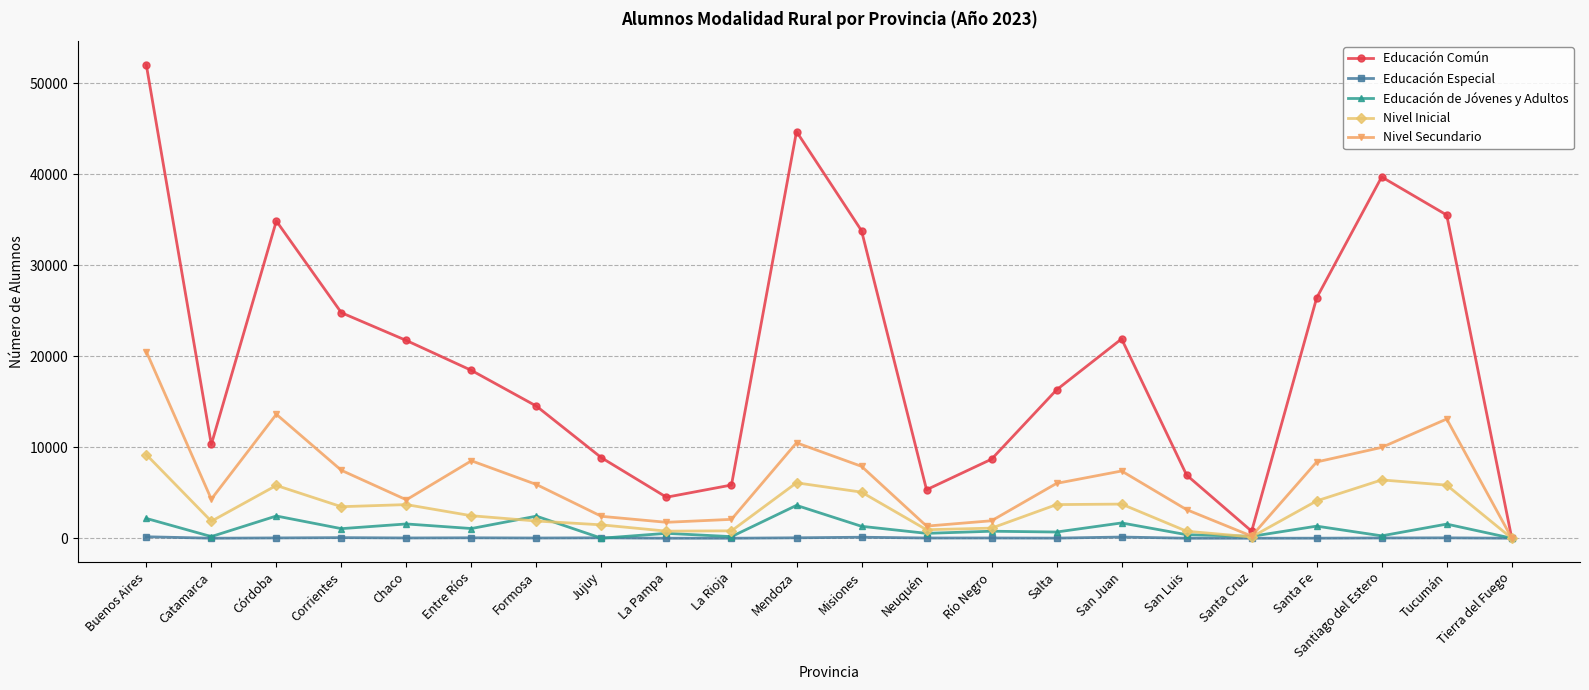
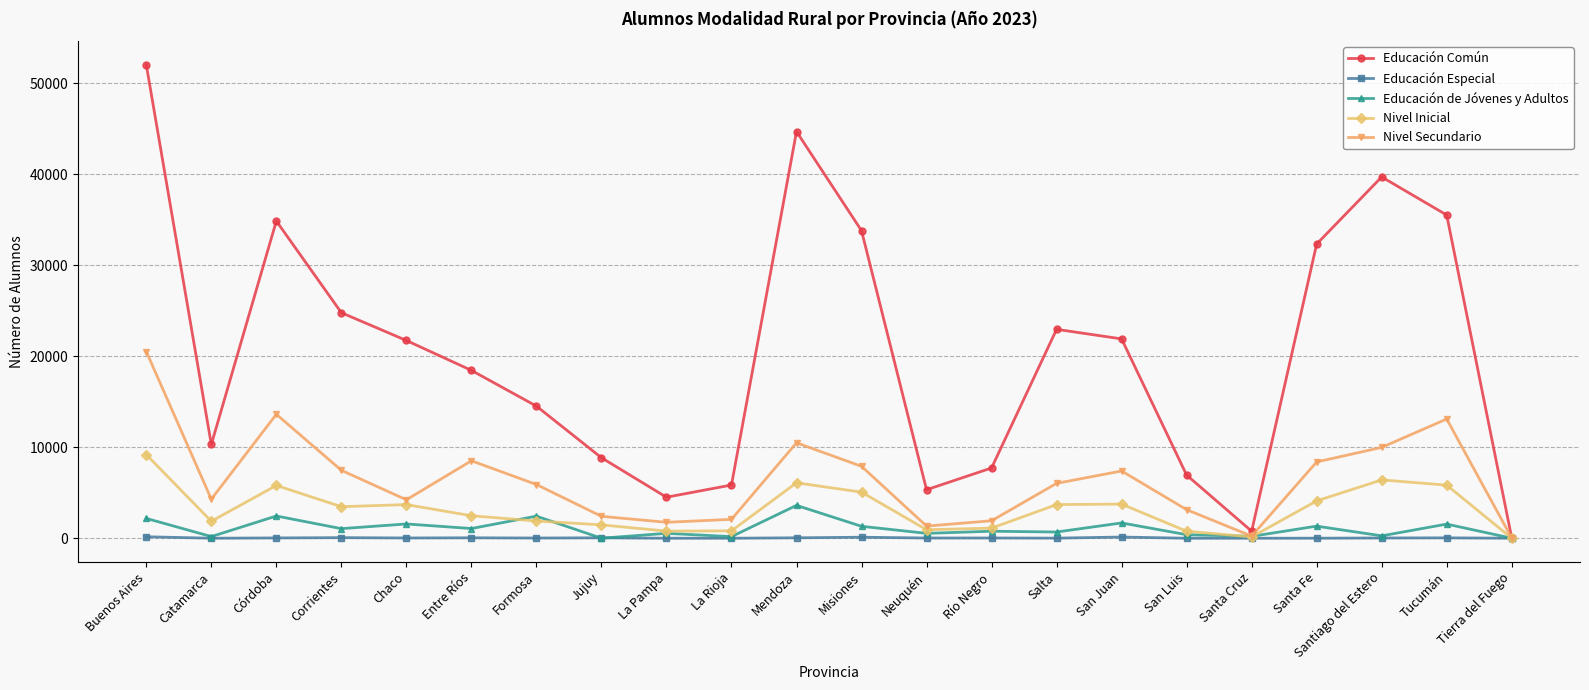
Educación Común, Río Negro: 9000 -> 8000
Educación Común, Salta: 16000 -> 23000
Educación Común, Santa Fe: 26000 -> 32000
